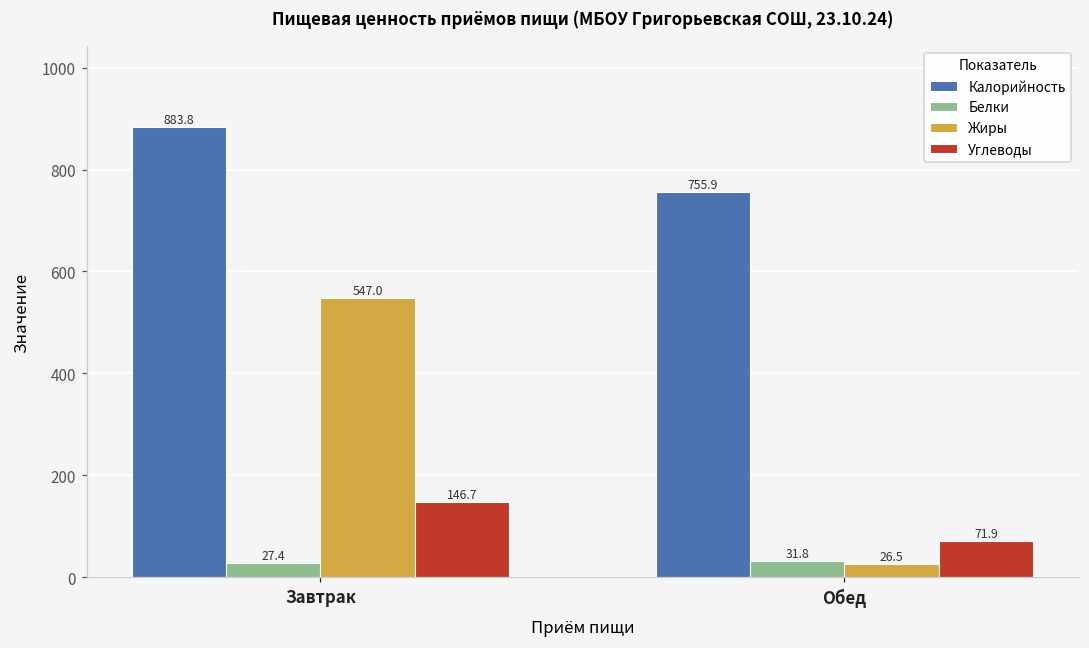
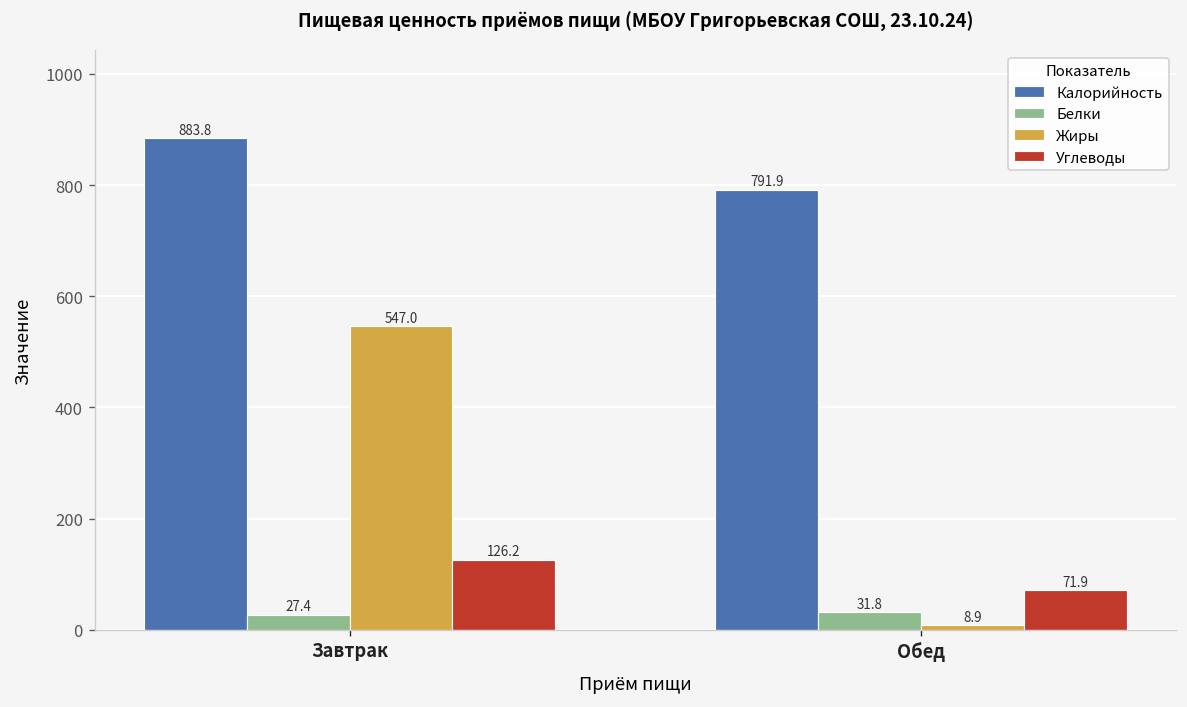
Углеводы, Завтрак: 146.7 -> 126.2
Калорийность, Обед: 755.9 -> 791.9
Жиры, Обед: 26.5 -> 8.9
